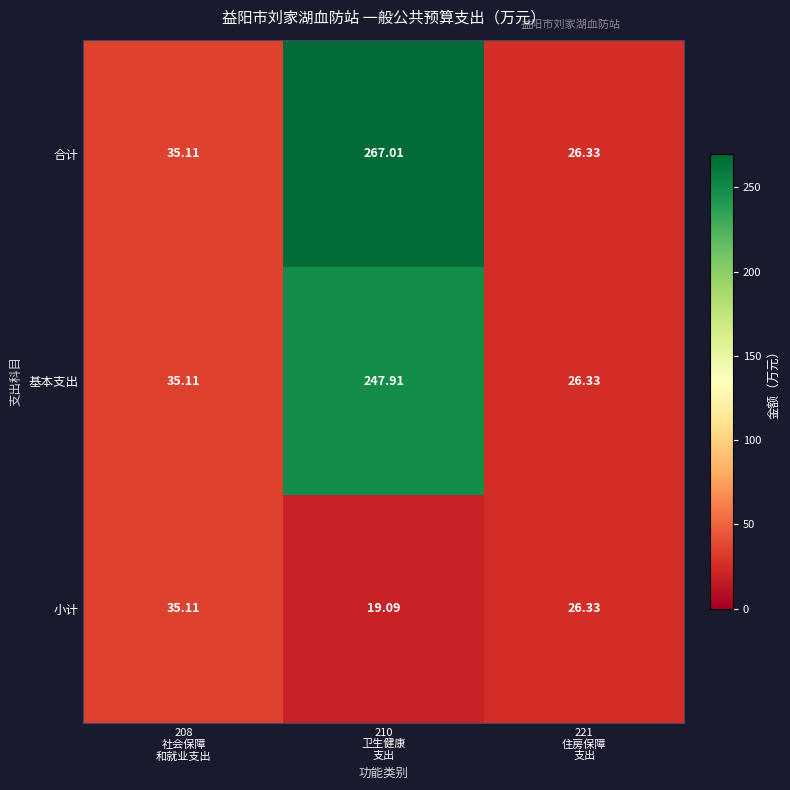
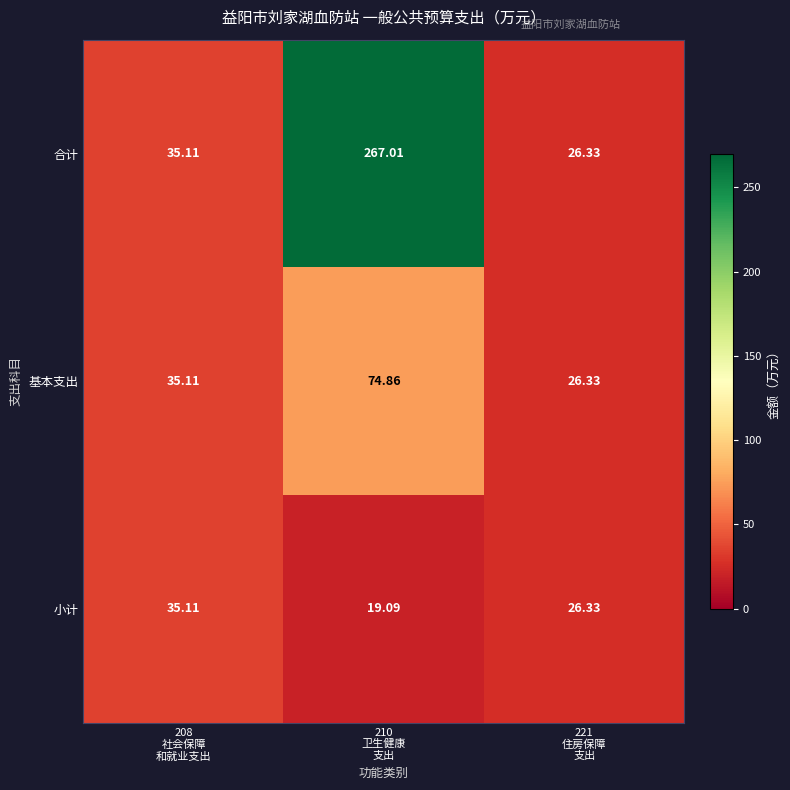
基本支出, 210 卫生健康 支出: 247.91 -> 74.86
